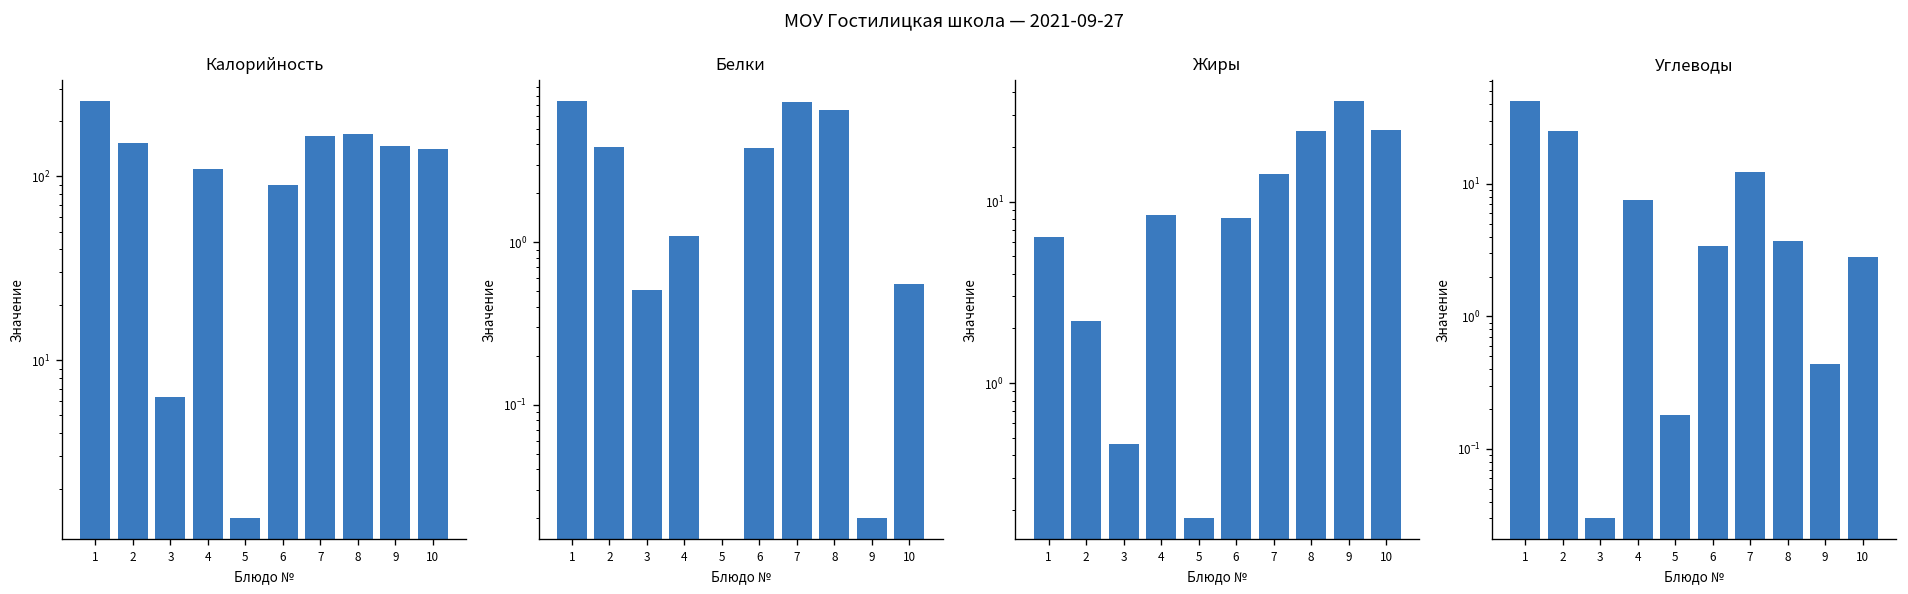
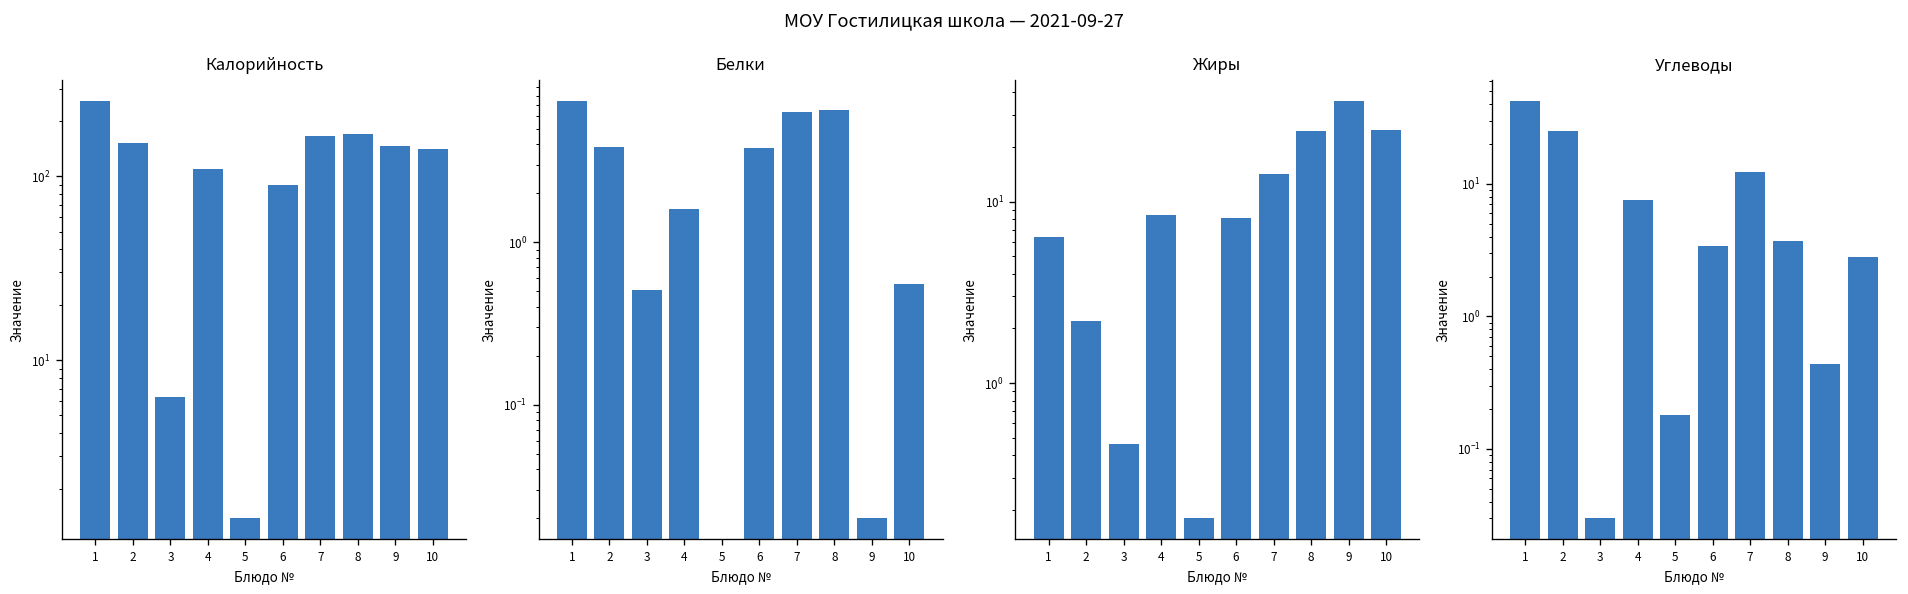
Белки, 4: 1.1 -> 1.6
Белки, 7: 7 -> 6
